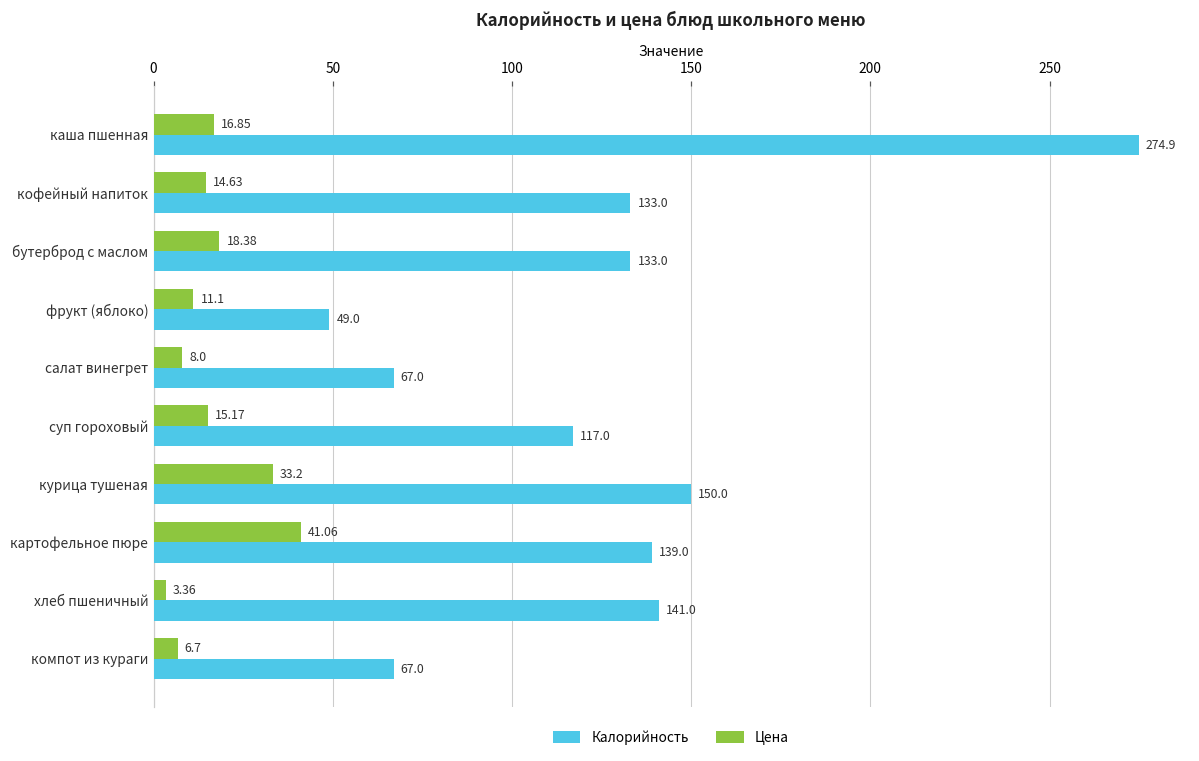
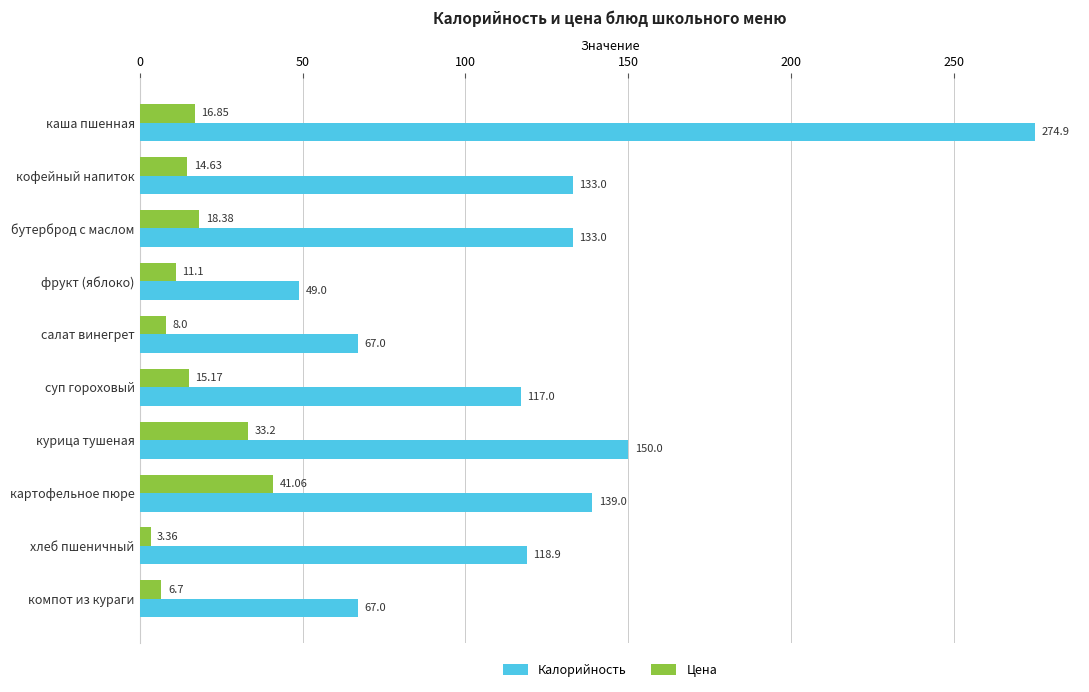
Калорийность, хлеб пшеничный: 141.0 -> 118.9
